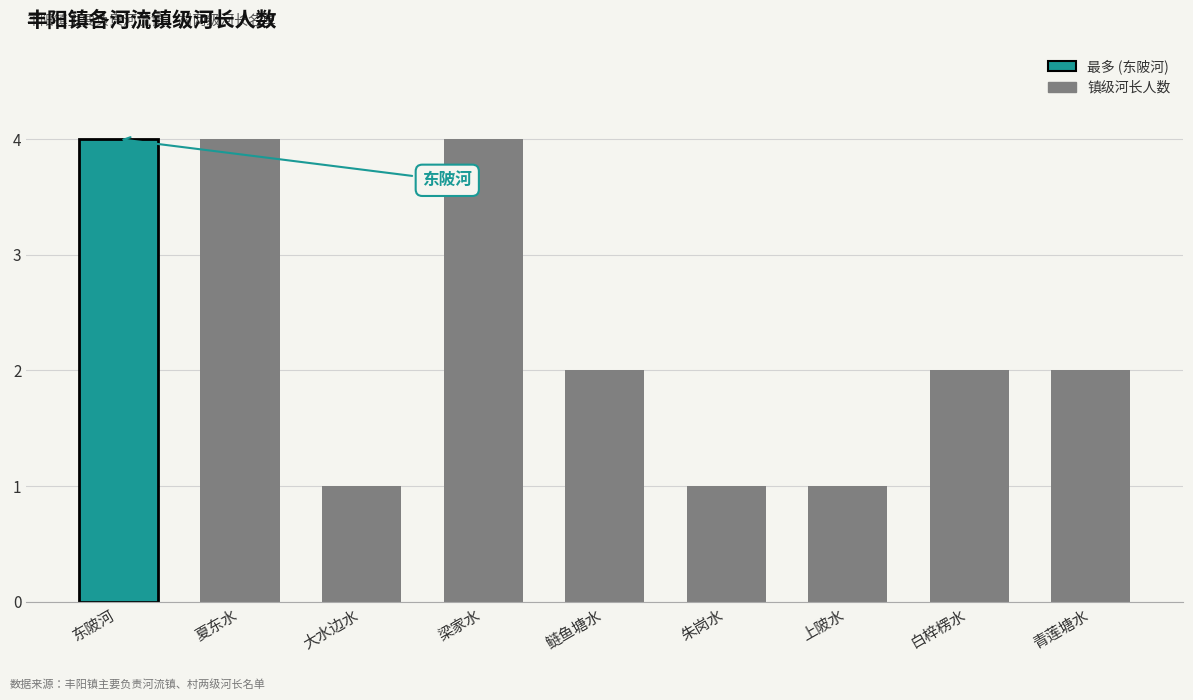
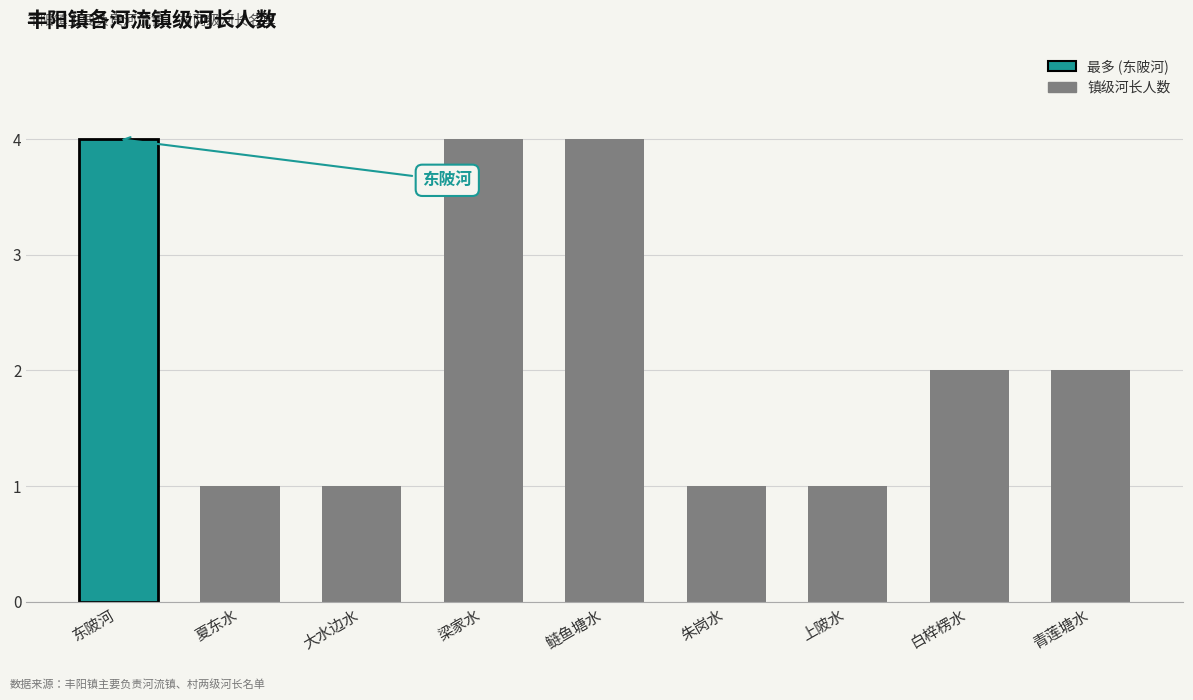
夏东水: 4 -> 1
鲢鱼塘水: 2 -> 4
